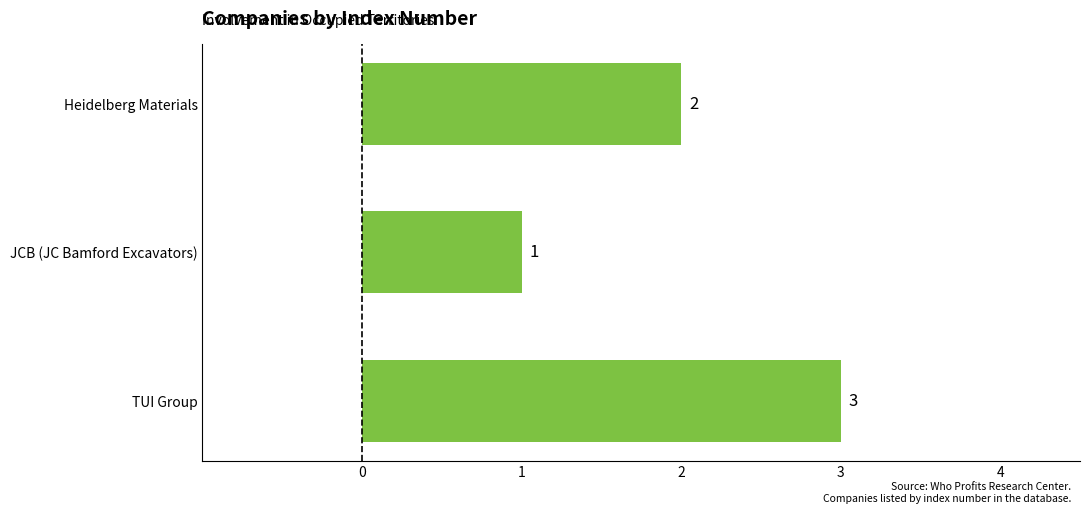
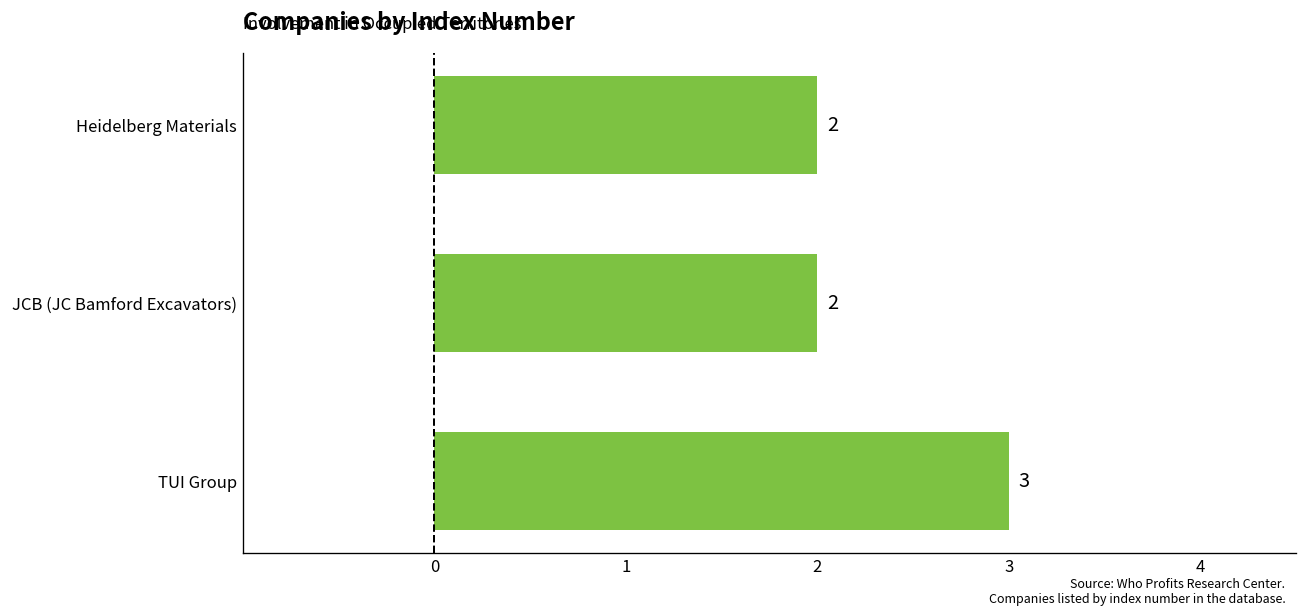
JCB (JC Bamford Excavators): 1 -> 2
